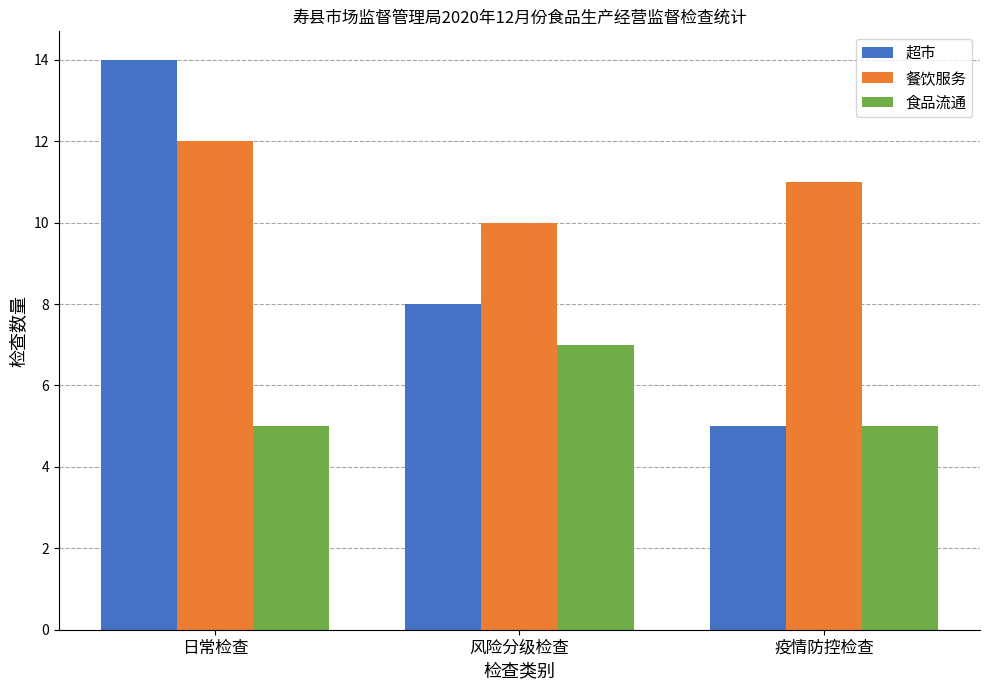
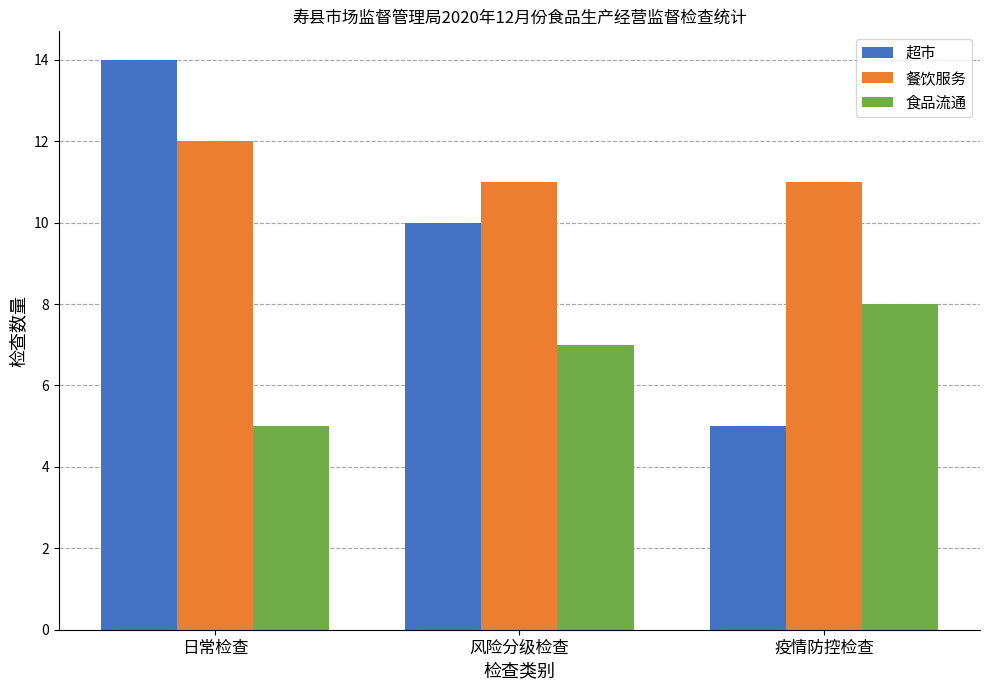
超市, 风险分级检查: 8 -> 10
餐饮服务, 风险分级检查: 10 -> 11
食品流通, 疫情防控检查: 5 -> 8
